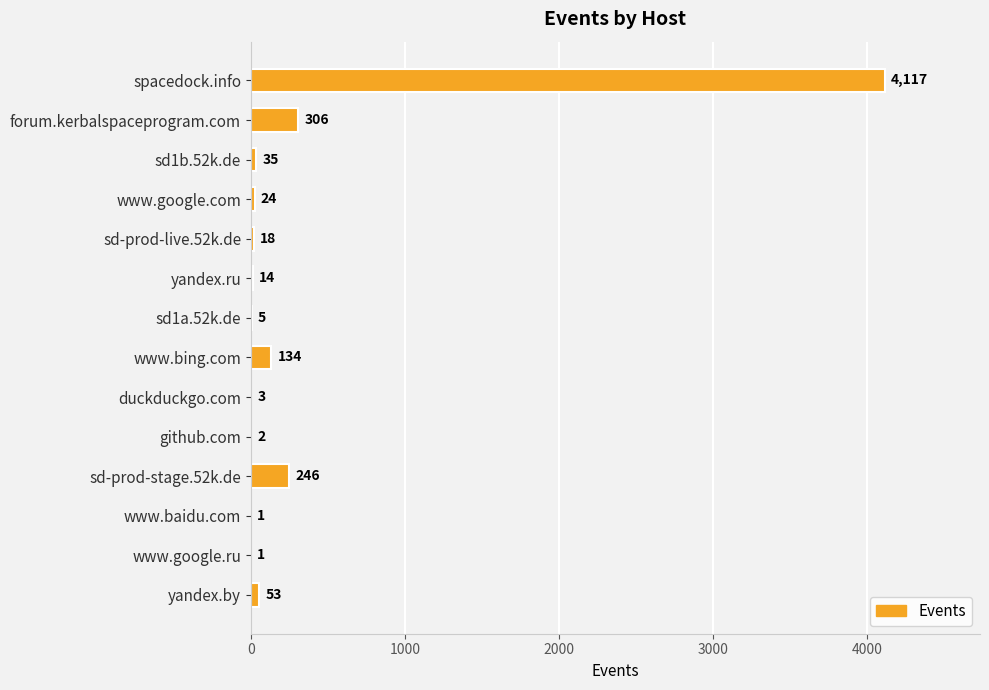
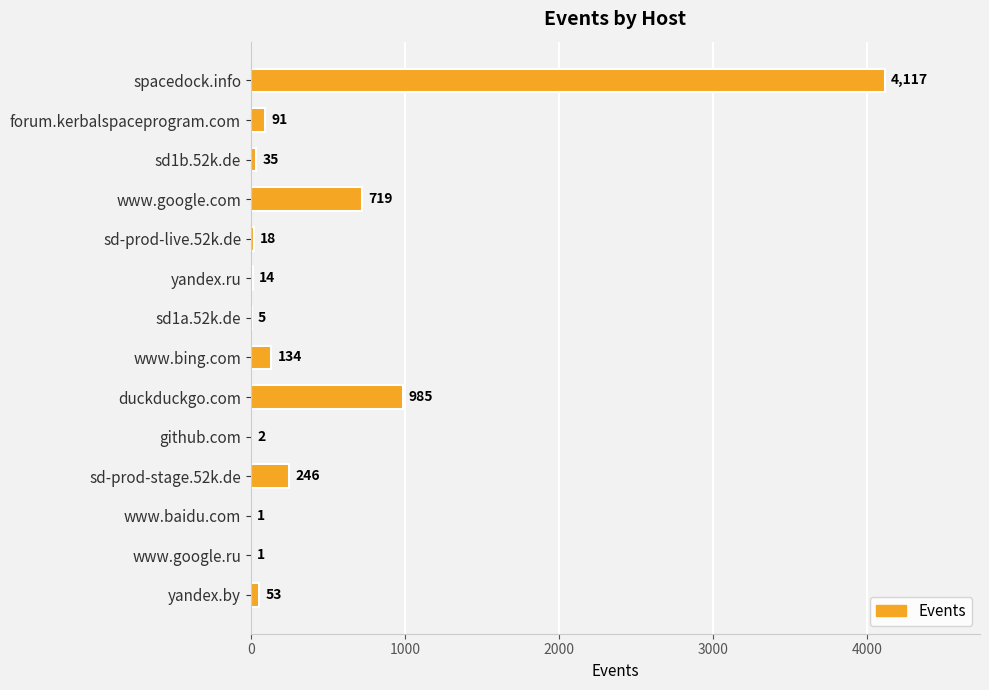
forum.kerbalspaceprogram.com: 306 -> 91
www.google.com: 24 -> 719
duckduckgo.com: 3 -> 985
